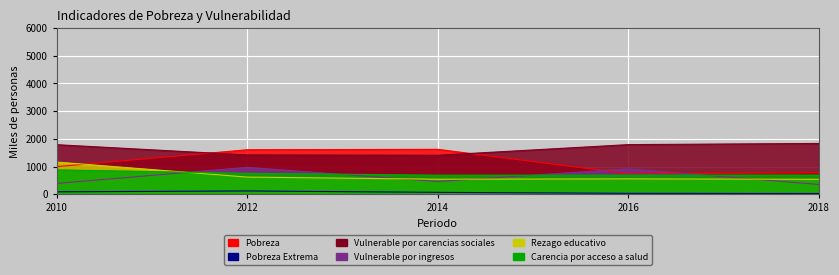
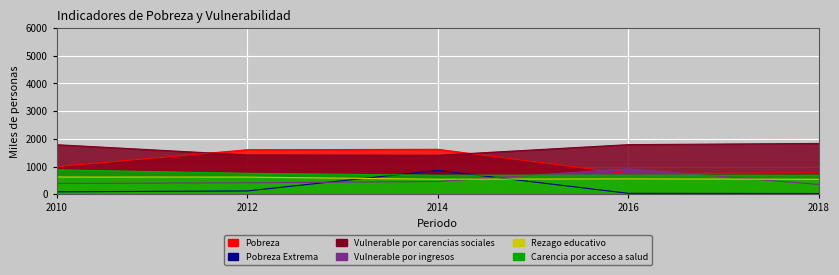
Rezago educativo, 2010: 1200 -> 600
Vulnerable por ingresos, 2012: 1000 -> 400
Pobreza Extrema, 2014: 100 -> 900
